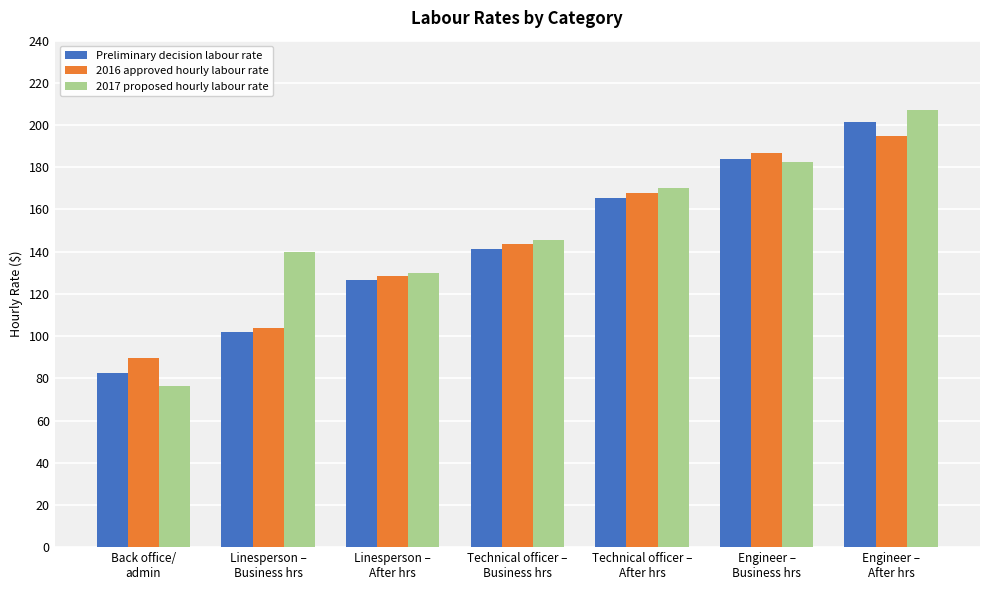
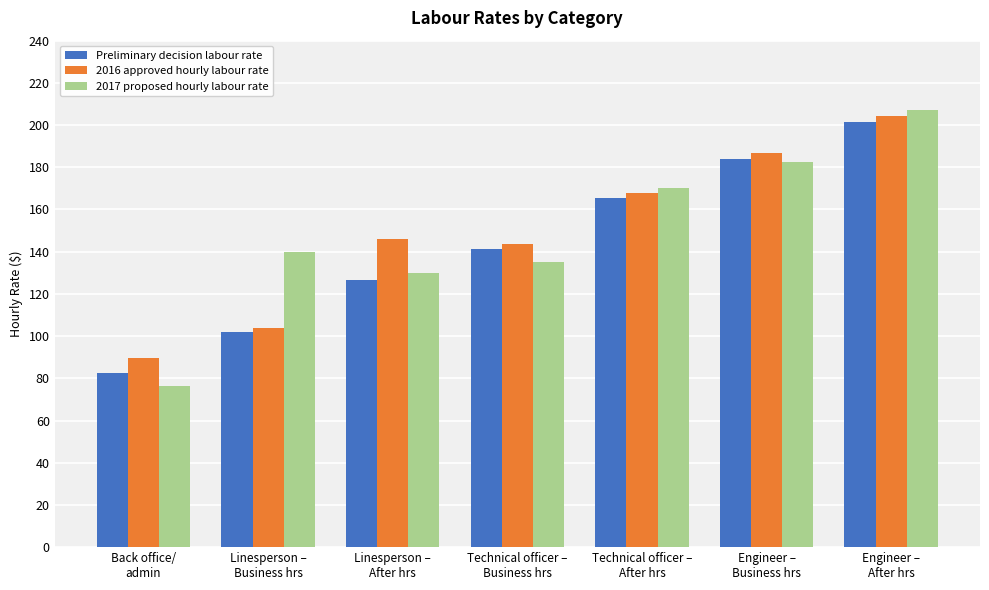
2016 approved hourly labour rate, Linesperson – After hrs: 128 -> 146
2017 proposed hourly labour rate, Technical officer – Business hrs: 145 -> 135
2016 approved hourly labour rate, Engineer – After hrs: 195 -> 204
